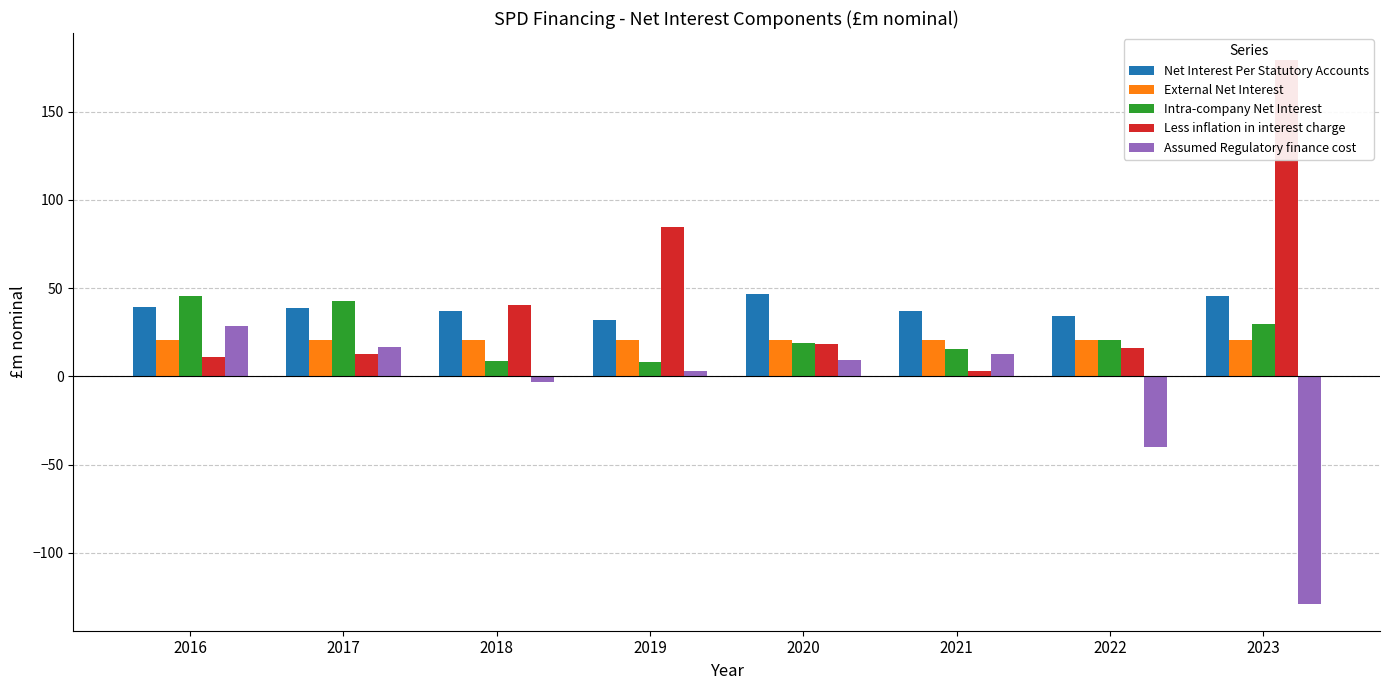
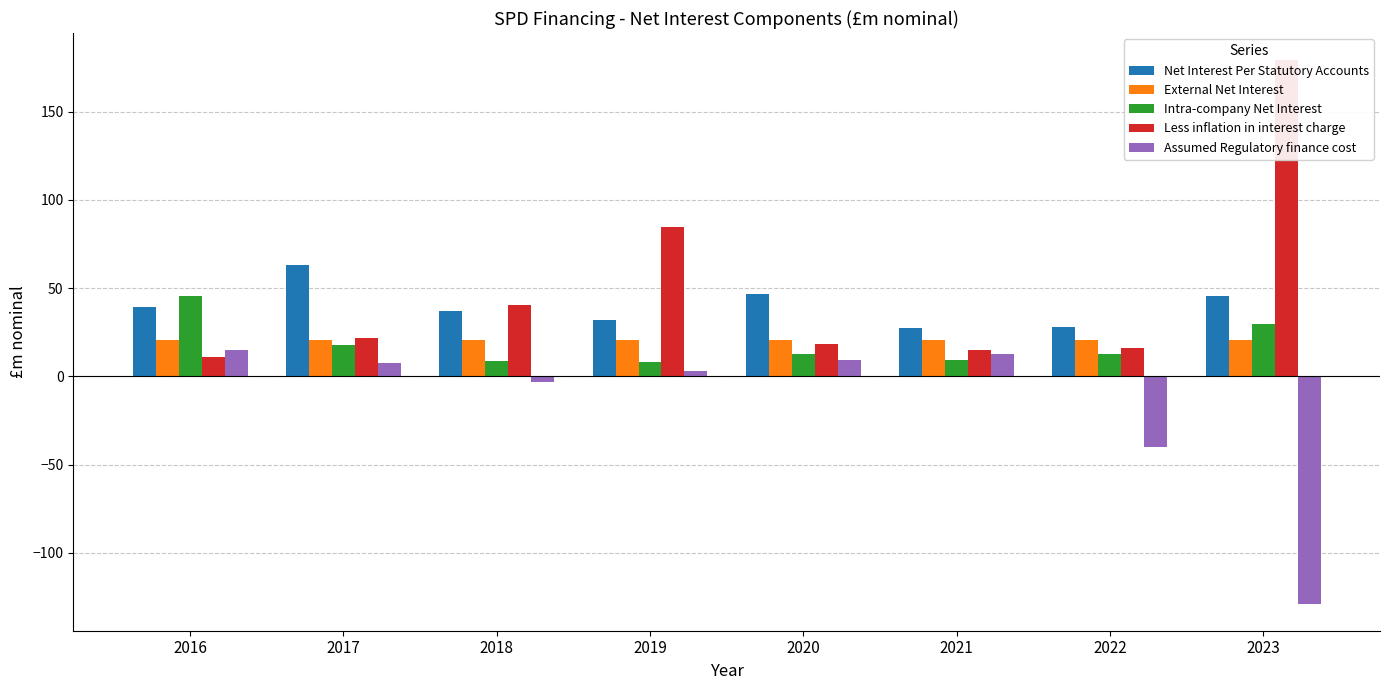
Assumed Regulatory finance cost, 2016: 28 -> 15
Net Interest Per Statutory Accounts, 2017: 39 -> 63
Intra-company Net Interest, 2017: 43 -> 18
Less inflation in interest charge, 2017: 13 -> 22
Assumed Regulatory finance cost, 2017: 17 -> 7
Intra-company Net Interest, 2020: 19 -> 13
Net Interest Per Statutory Accounts, 2021: 37 -> 27
Intra-company Net Interest, 2021: 16 -> 9
Less inflation in interest charge, 2021: 3 -> 15
Net Interest Per Statutory Accounts, 2022: 34 -> 28
Intra-company Net Interest, 2022: 21 -> 13
